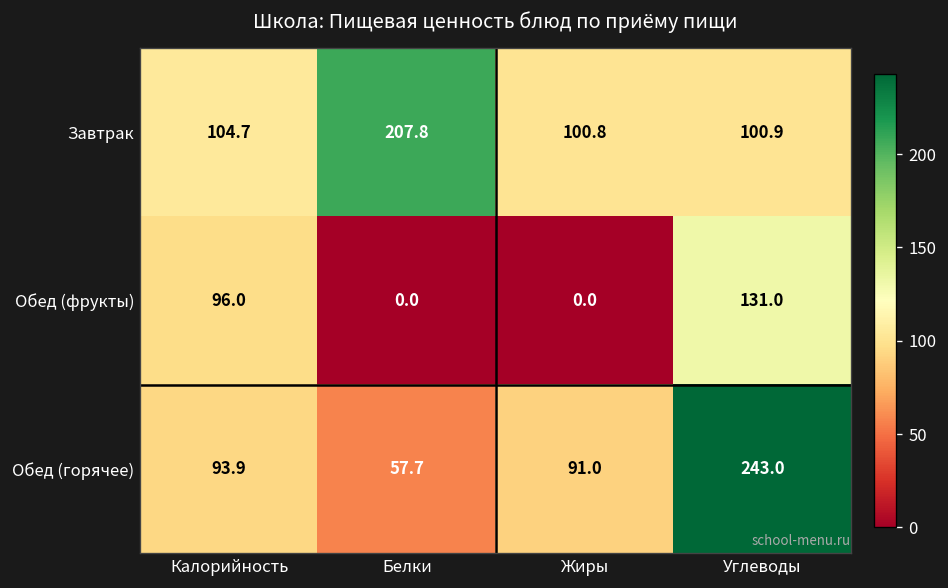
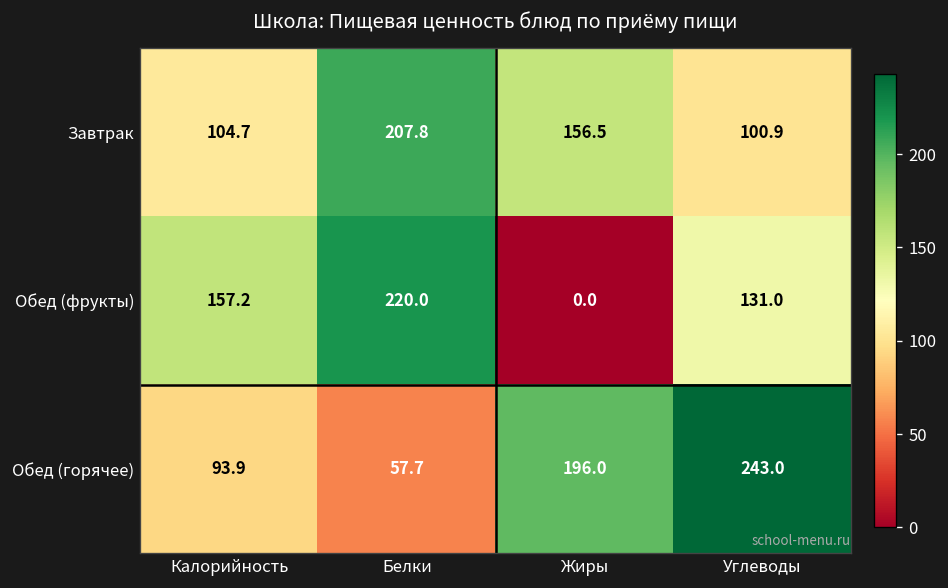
Завтрак, Жиры: 100.8 -> 156.5
Обед (фрукты), Калорийность: 96.0 -> 157.2
Обед (фрукты), Белки: 0.0 -> 220.0
Обед (горячее), Жиры: 91.0 -> 196.0
